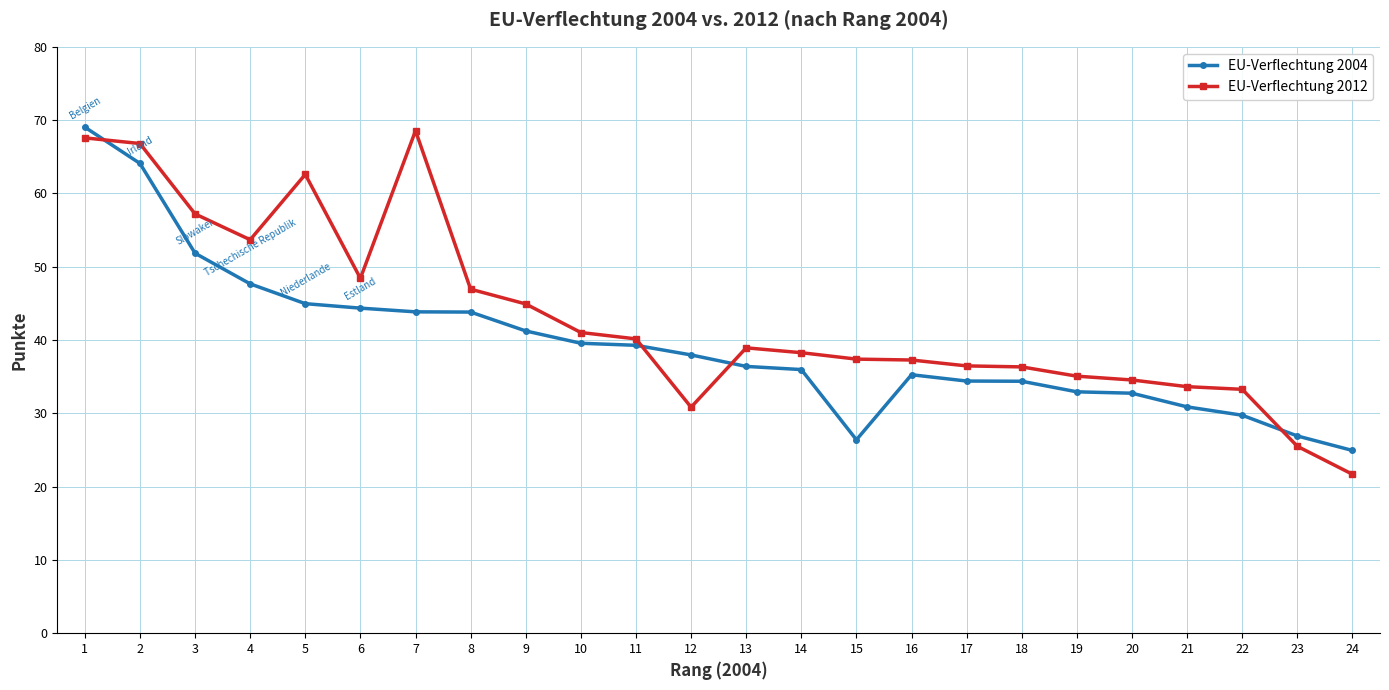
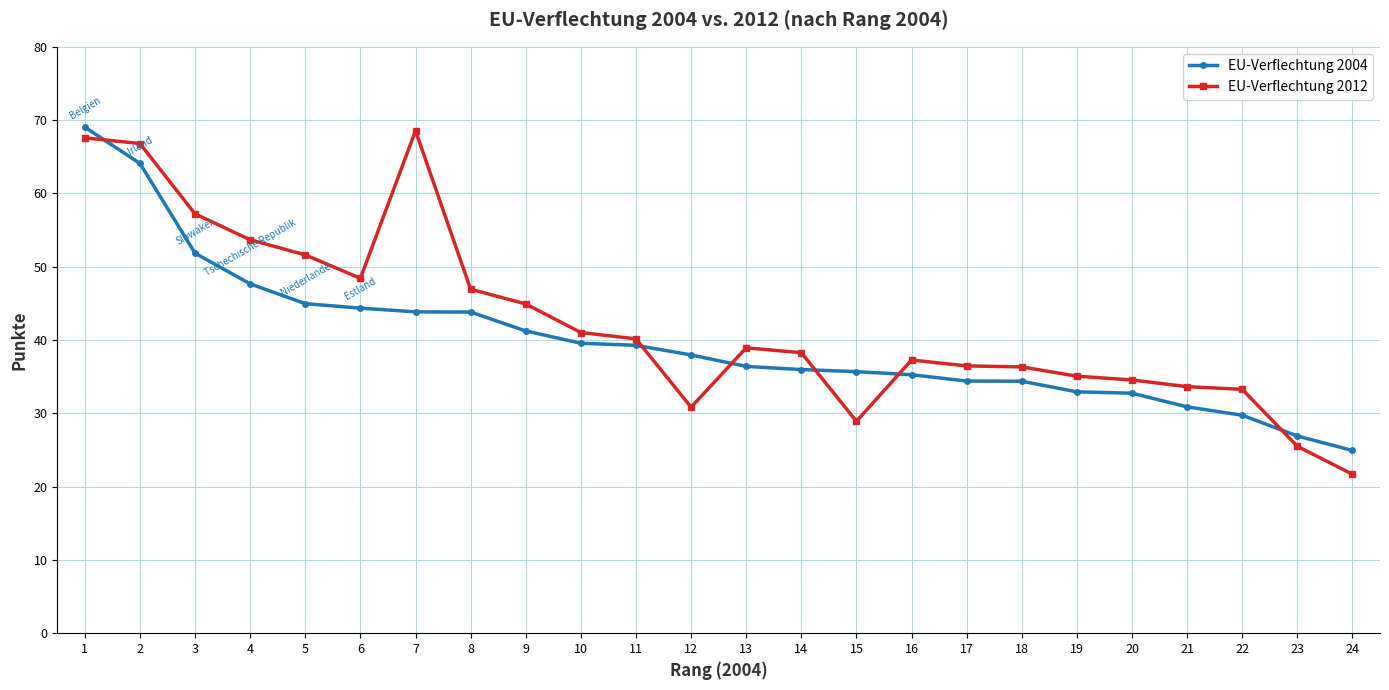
EU-Verflechtung 2012, 5: 63 -> 52
EU-Verflechtung 2004, 15: 26 -> 36
EU-Verflechtung 2012, 15: 37 -> 29
